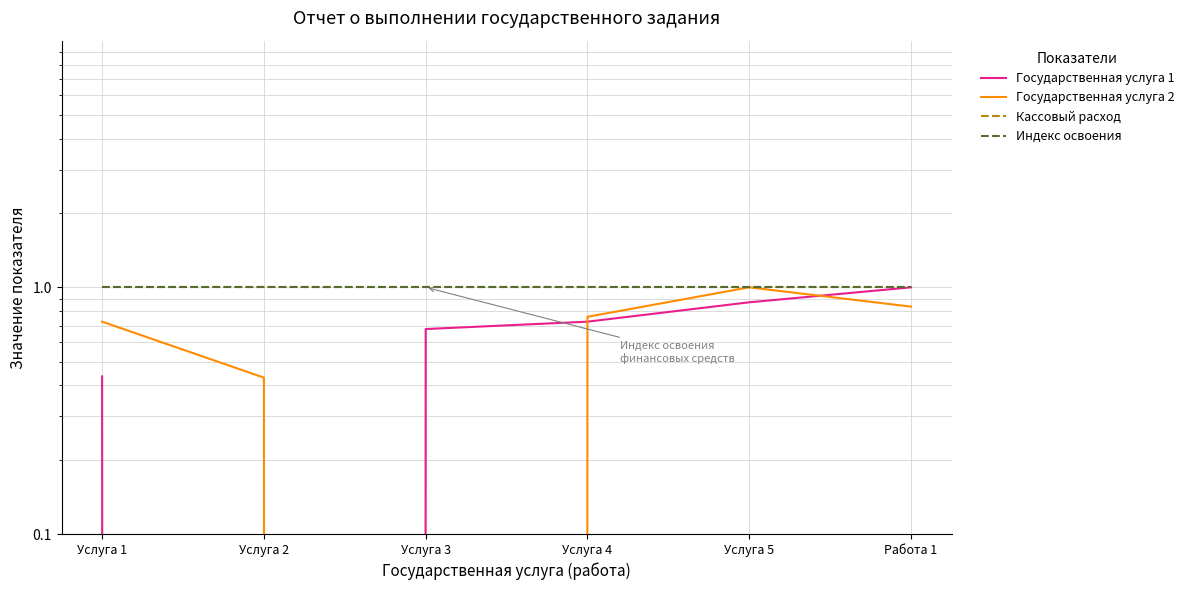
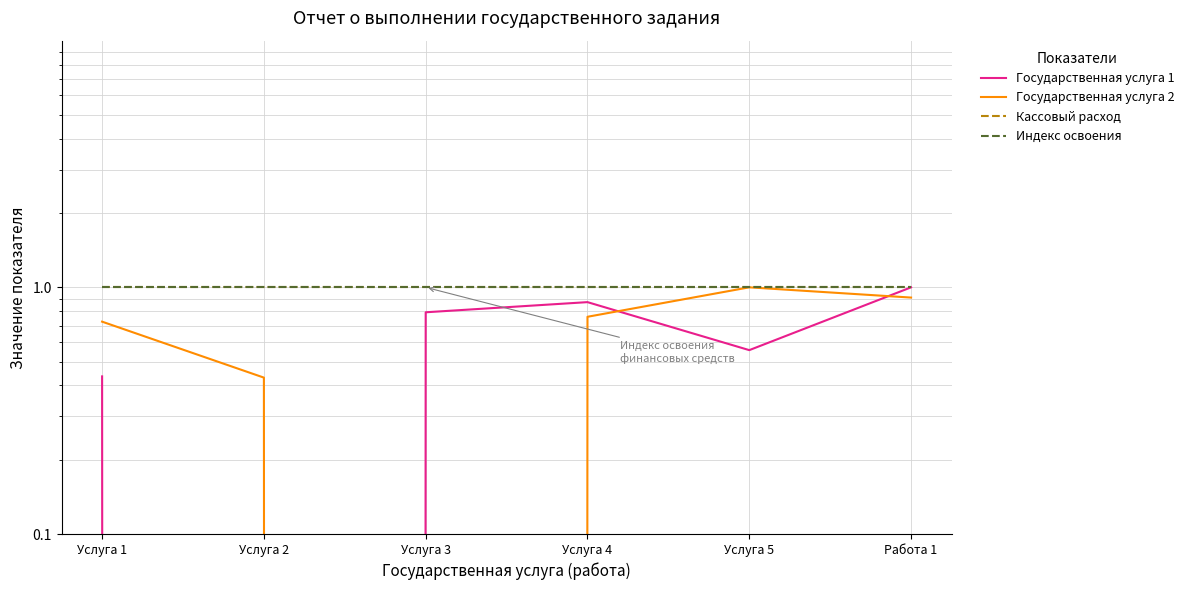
Государственная услуга 1, Услуга 3: 0.68 -> 0.79
Государственная услуга 1, Услуга 4: 0.73 -> 0.87
Государственная услуга 1, Услуга 5: 0.87 -> 0.56
Государственная услуга 2, Работа 1: 0.84 -> 0.91
